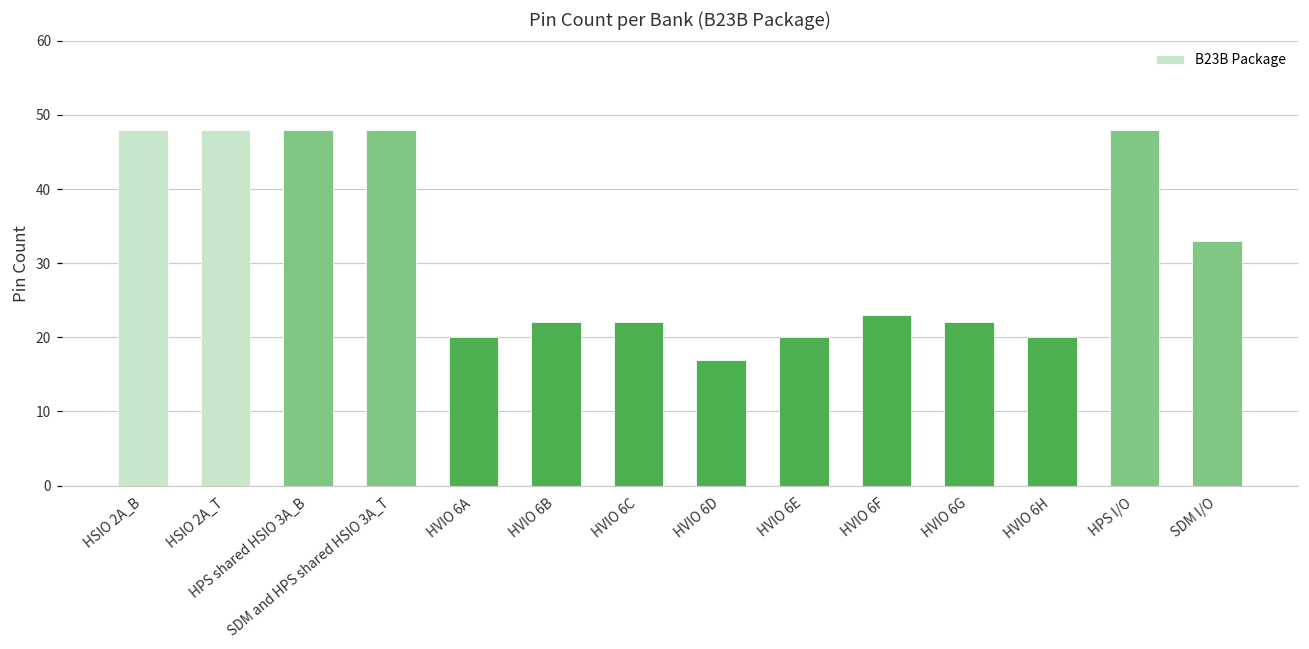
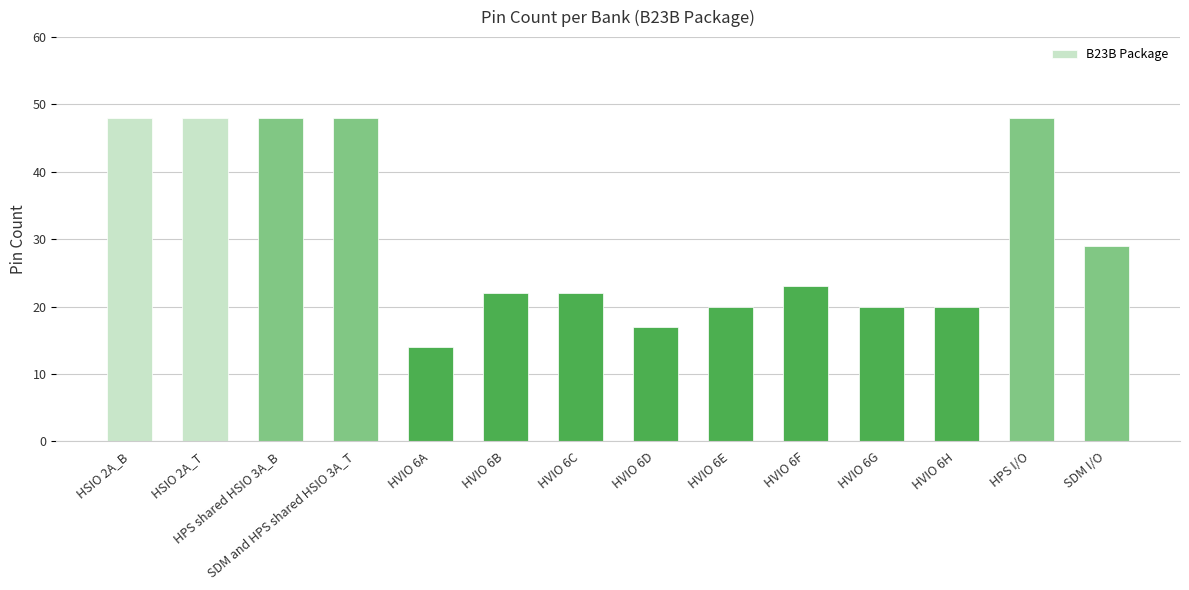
HVIO 6A: 20 -> 14
HVIO 6G: 22 -> 20
SDM I/O: 33 -> 29
